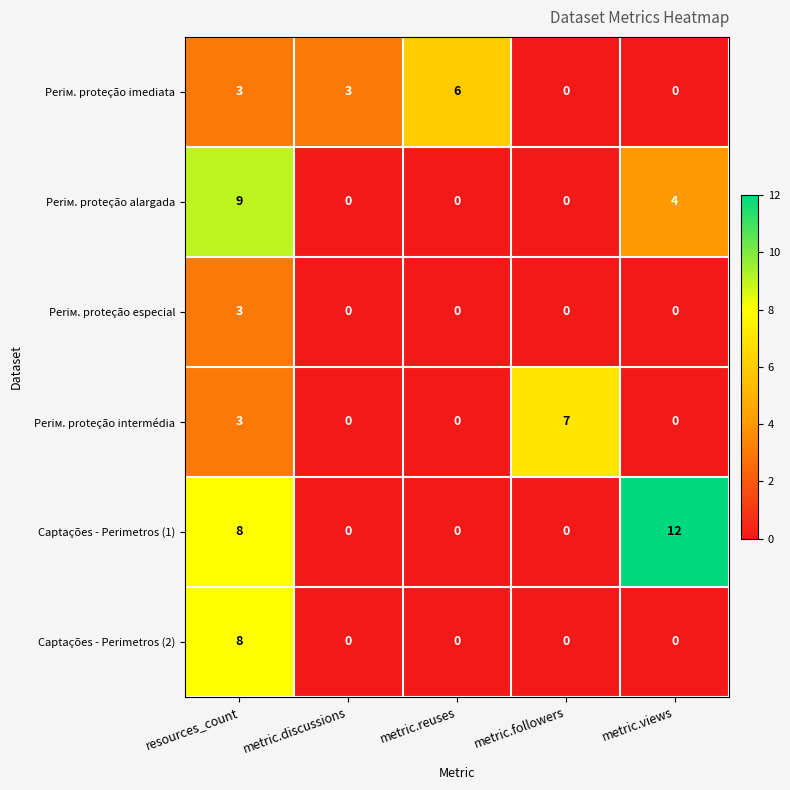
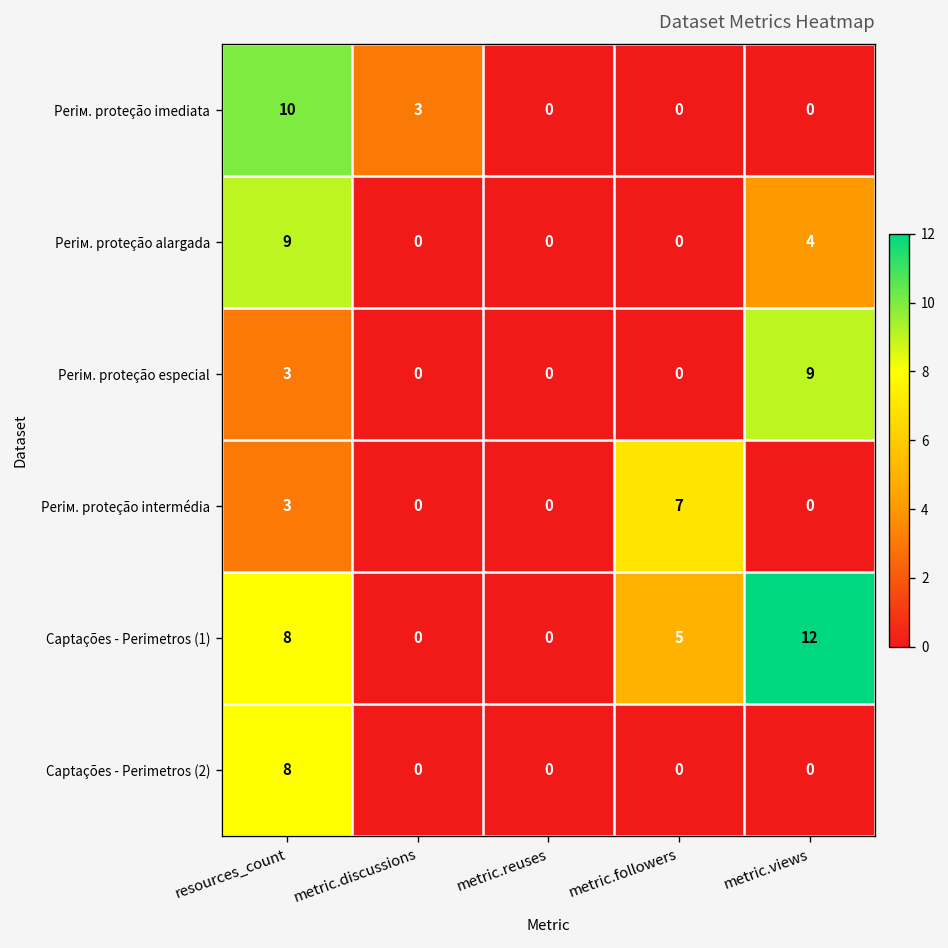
Periм. proteção imediata, resources_count: 3 -> 10
Periм. proteção imediata, metric.reuses: 6 -> 0
Periм. proteção especial, metric.views: 0 -> 9
Captações - Perimetros (1), metric.followers: 0 -> 5
